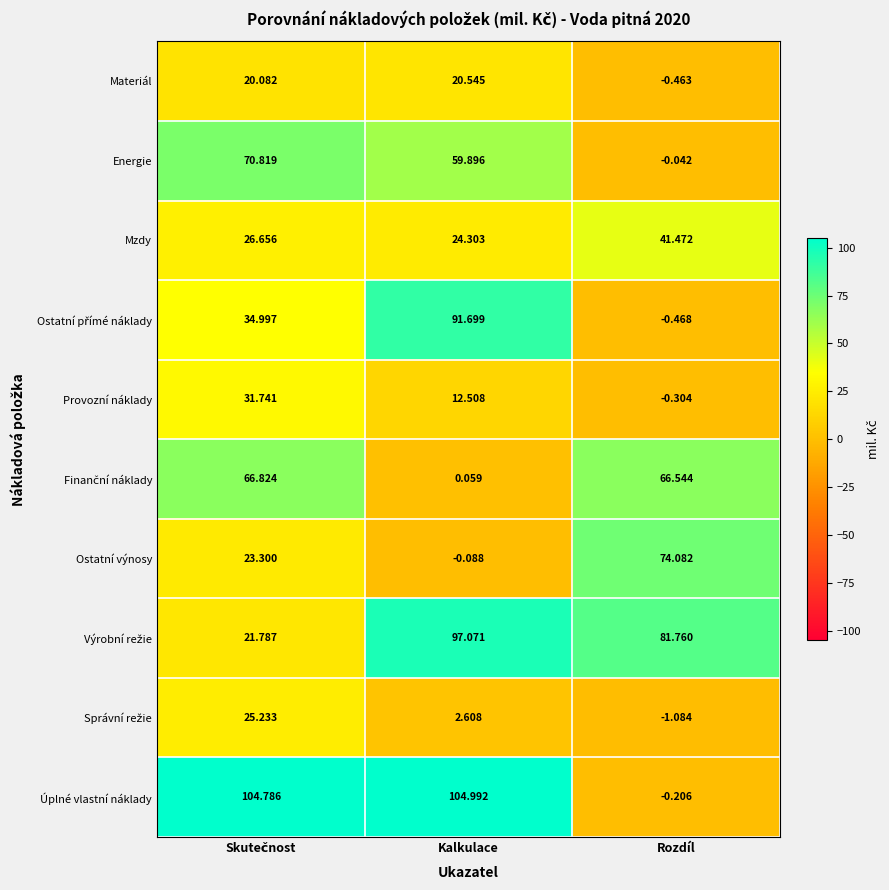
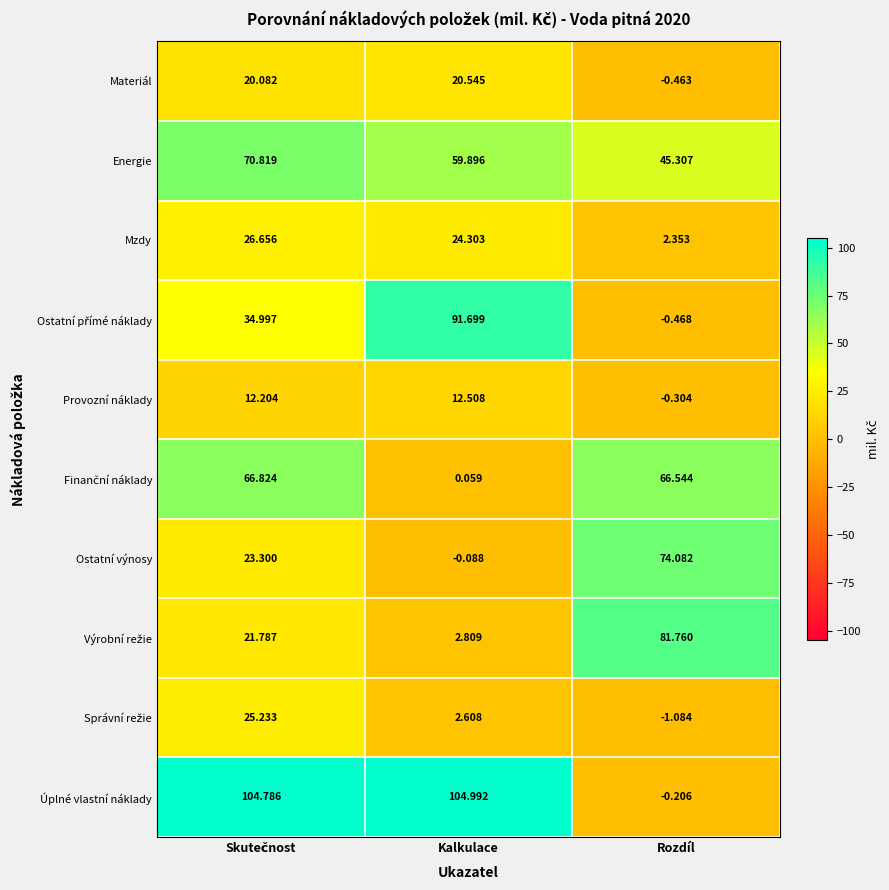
Energie, Rozdíl: -0.042 -> 45.307
Mzdy, Rozdíl: 41.472 -> 2.353
Provozní náklady, Skutečnost: 31.741 -> 12.204
Výrobní režie, Kalkulace: 97.071 -> 2.809
